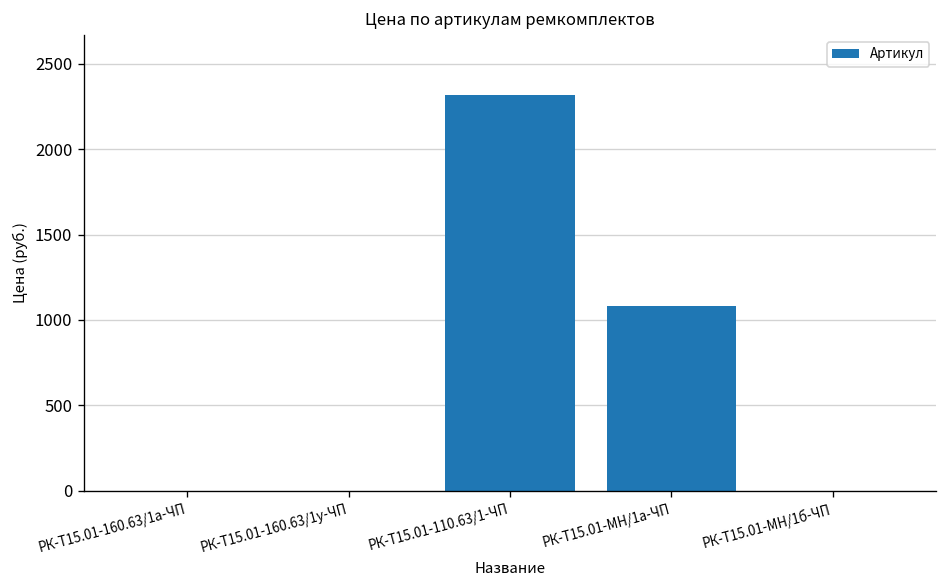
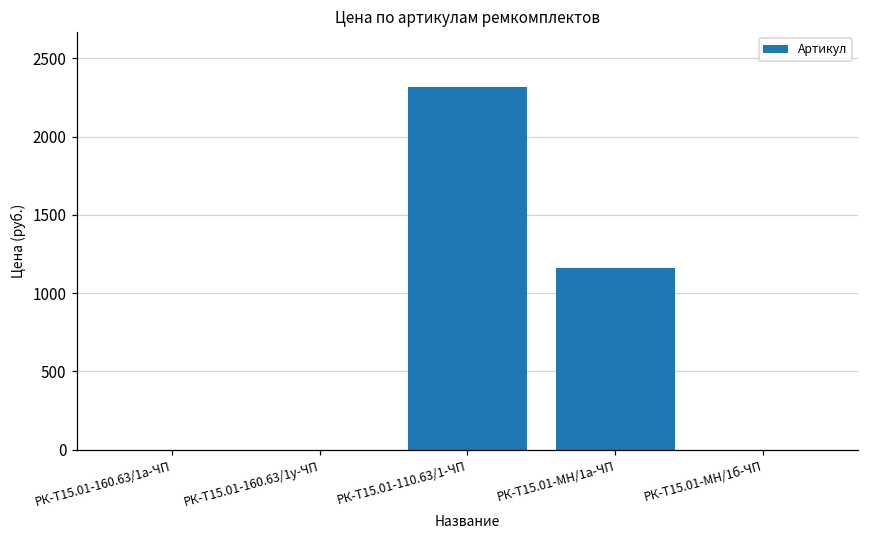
РК-Т15.01-МН/1а-ЧП: 1080 -> 1160
